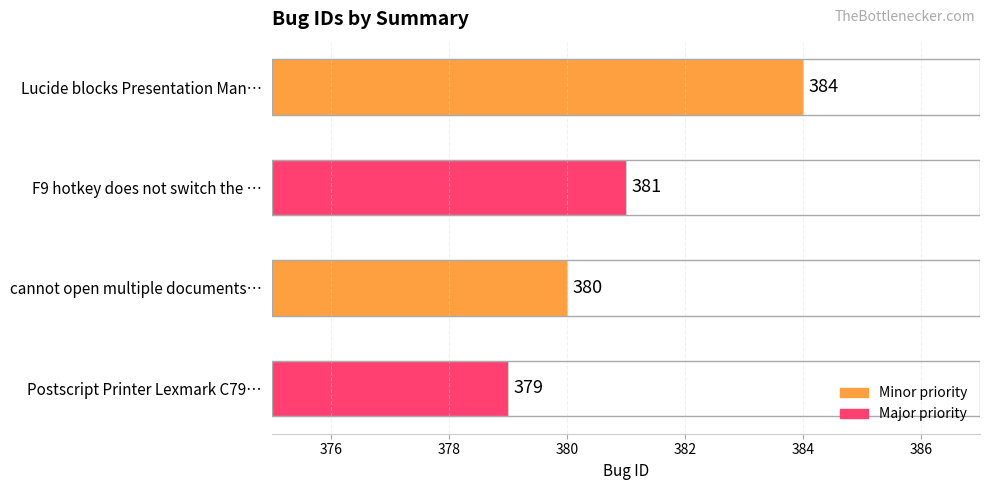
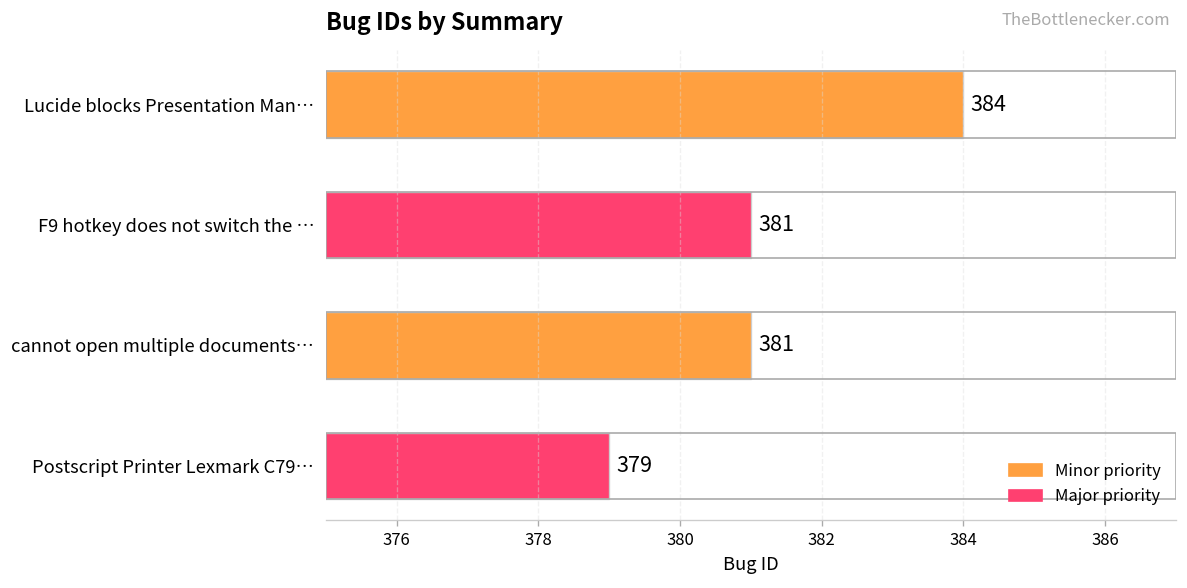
cannot open multiple documents…: 380 -> 381
